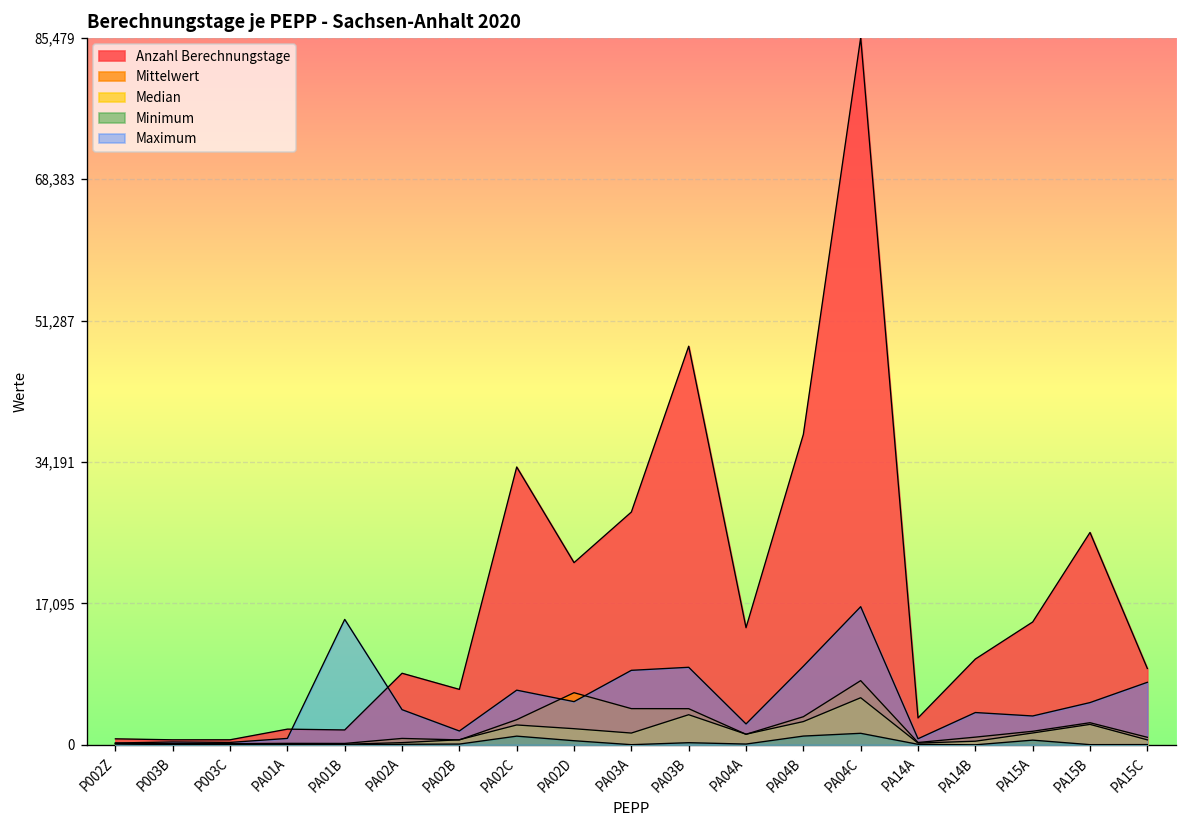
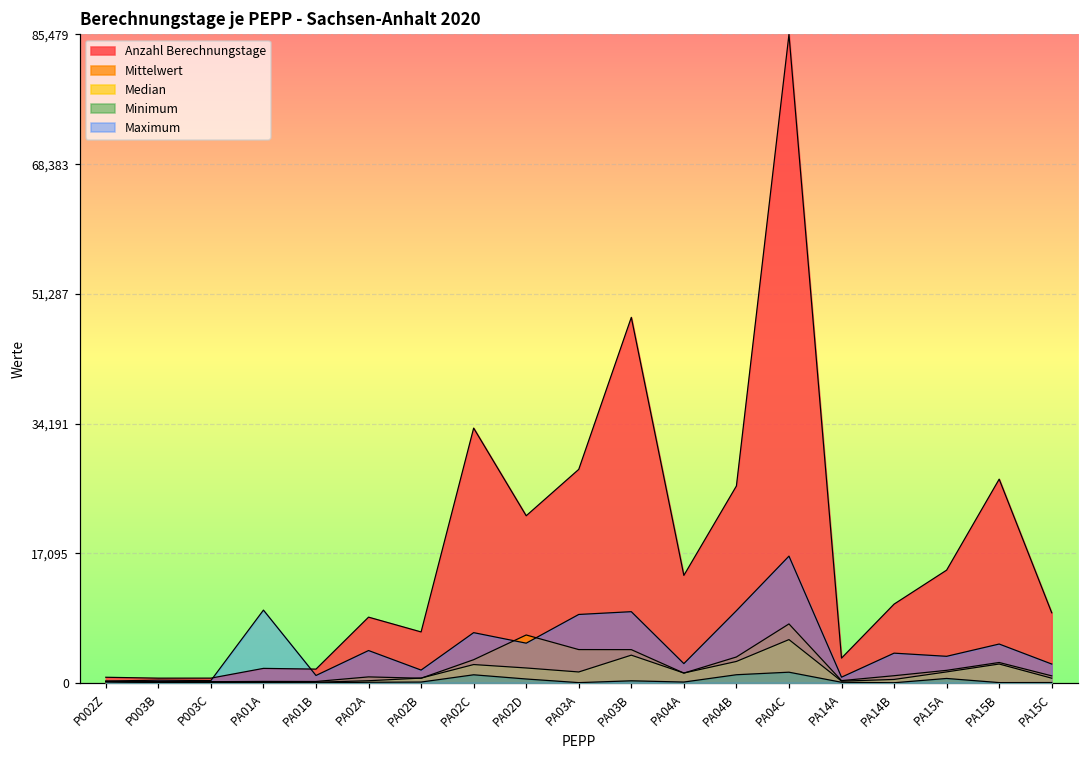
Maximum, PA01A: 1,000 -> 10,000
Maximum, PA01B: 15,000 -> 1,000
Anzahl Berechnungstage, PA04B: 38,000 -> 26,000
Anzahl Berechnungstage, PA15B: 26,000 -> 27,000
Maximum, PA15C: 8,000 -> 2,000
